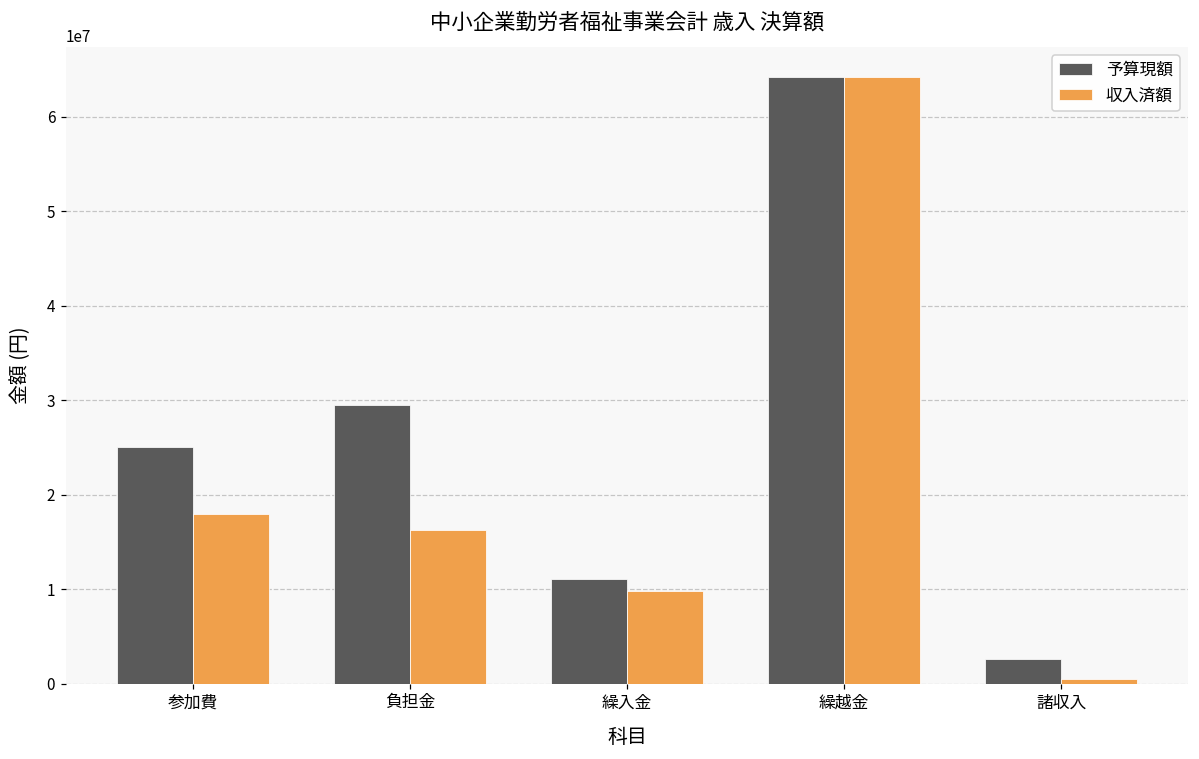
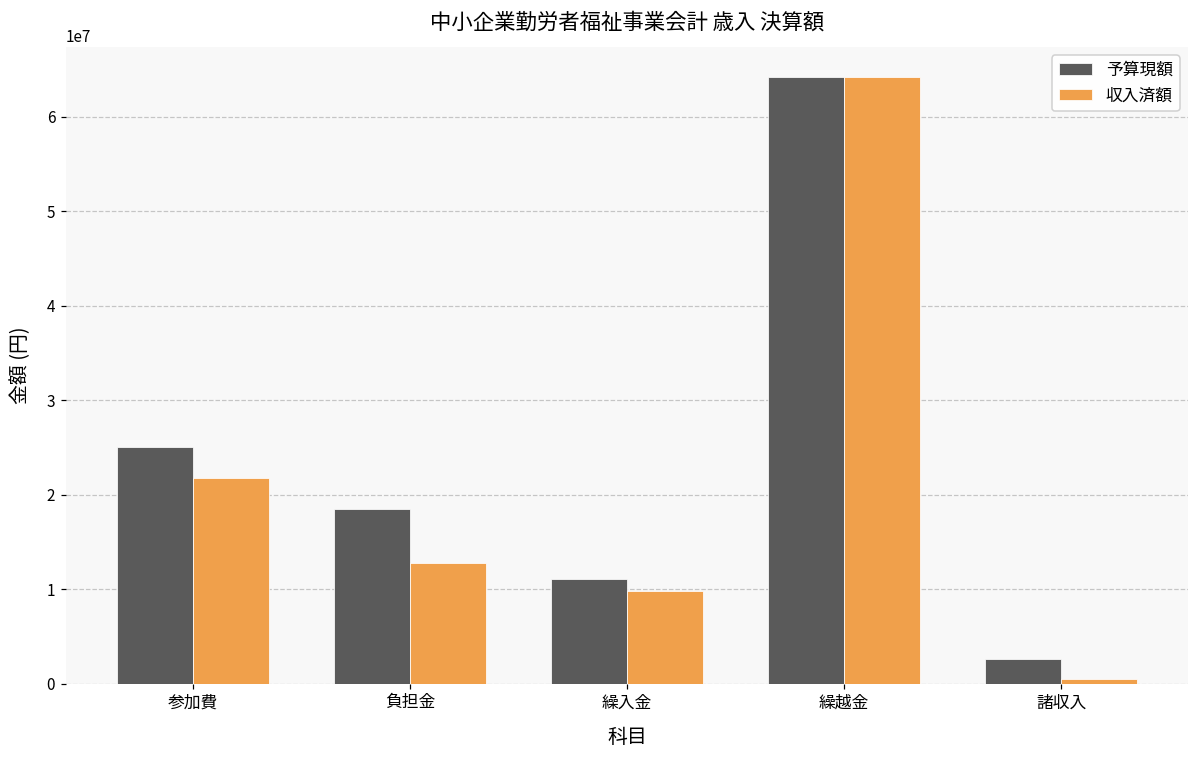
収入済額, 参加費: 18000000 -> 22000000
予算現額, 負担金: 29000000 -> 19000000
収入済額, 負担金: 16000000 -> 13000000
